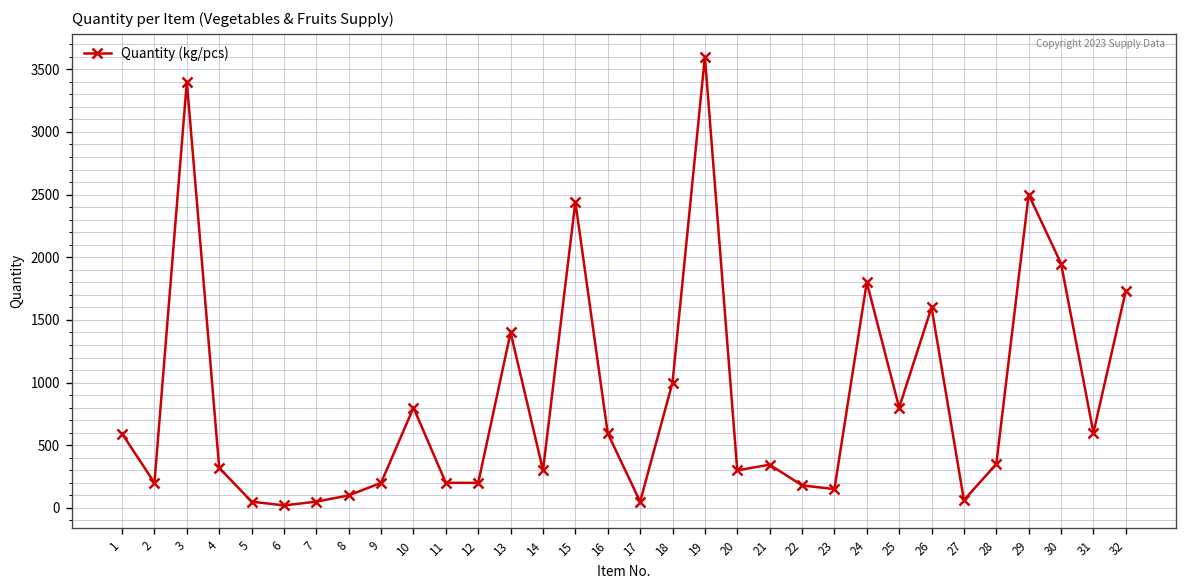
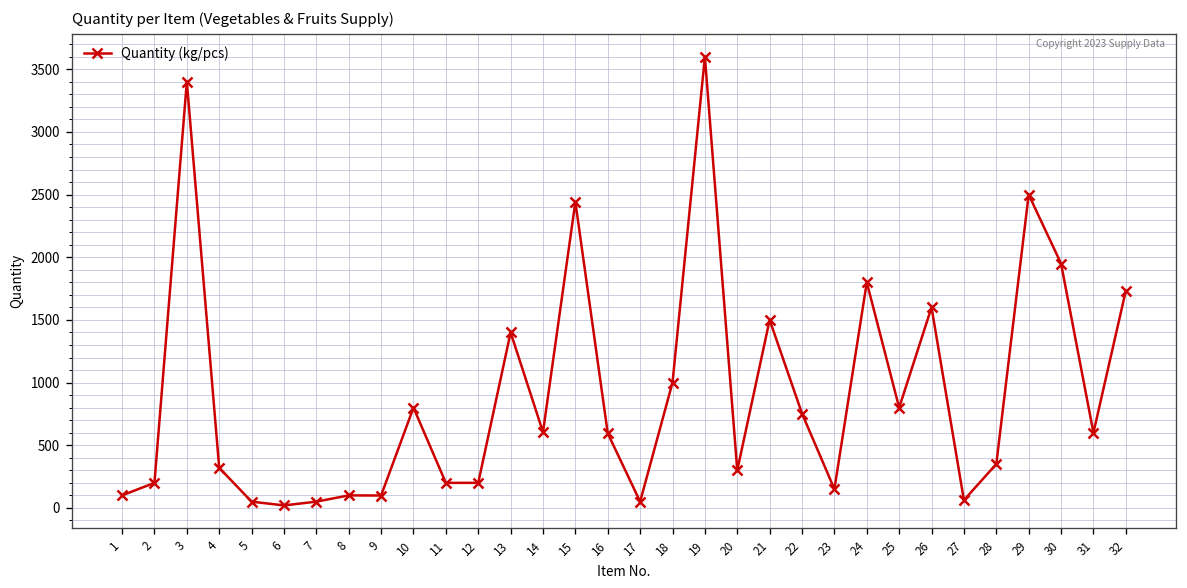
1: 590 -> 100
9: 200 -> 100
14: 300 -> 610
21: 350 -> 1500
22: 180 -> 750
